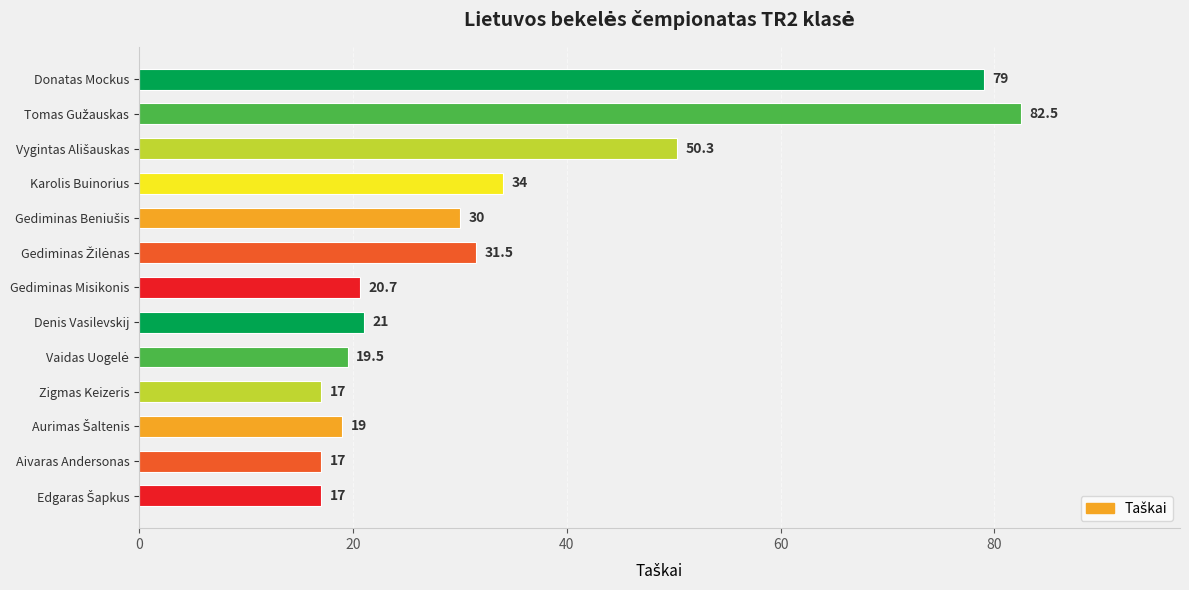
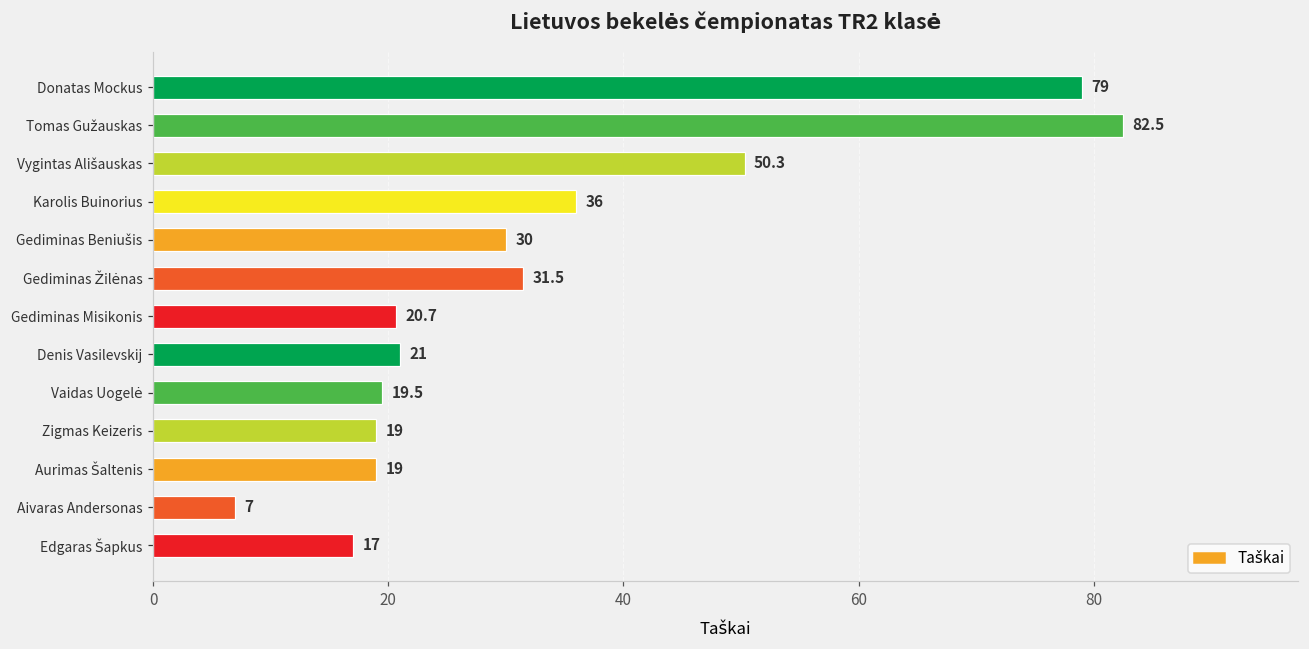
Karolis Buinorius: 34 -> 36
Zigmas Keizeris: 17 -> 19
Aivaras Andersonas: 17 -> 7
